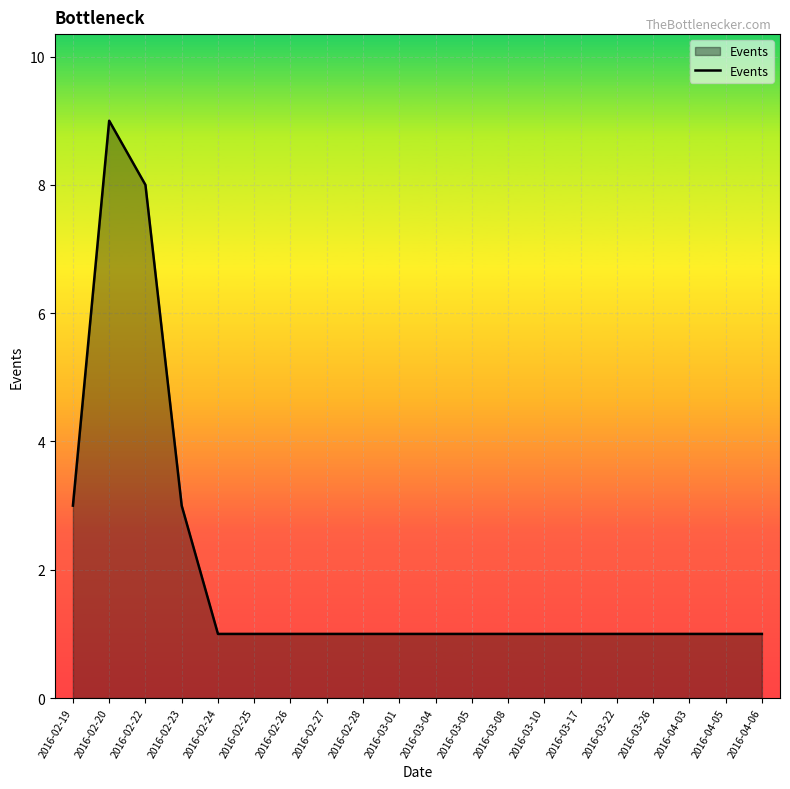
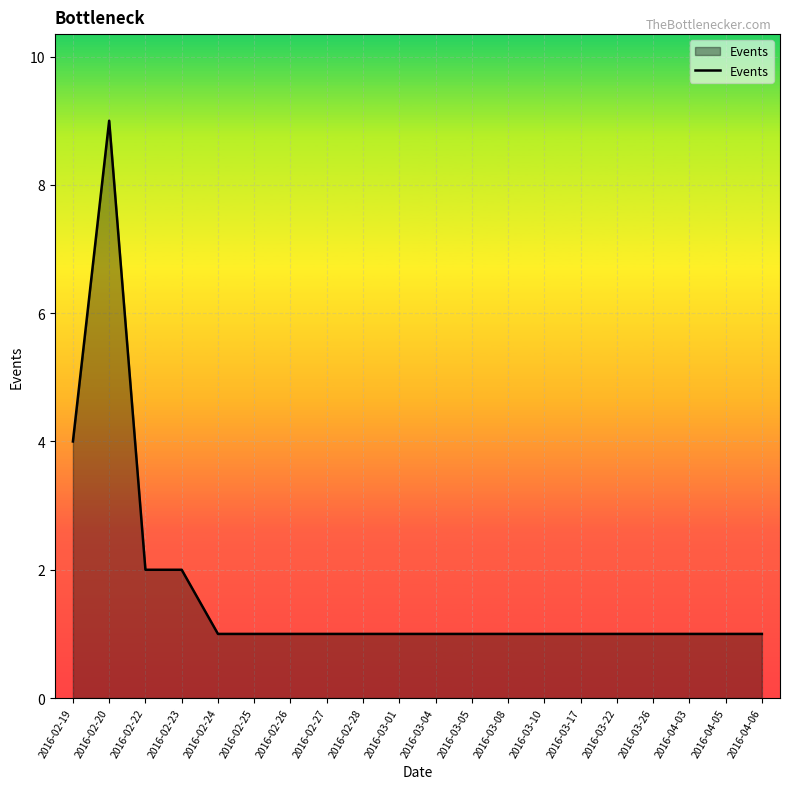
2016-02-19: 3 -> 4
2016-02-22: 8 -> 2
2016-02-23: 3 -> 2
